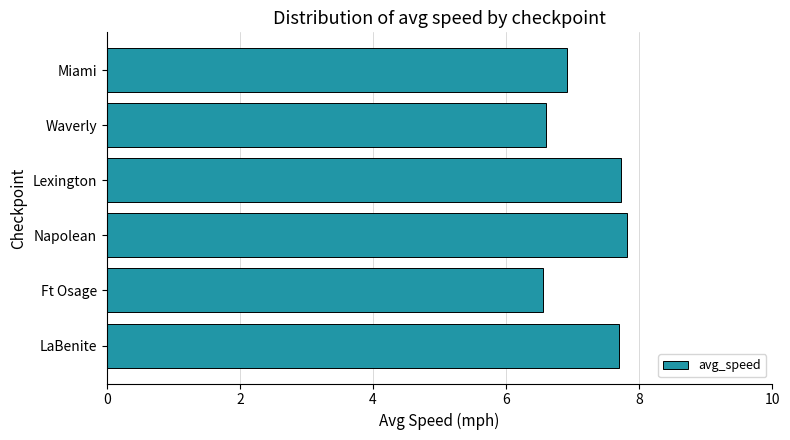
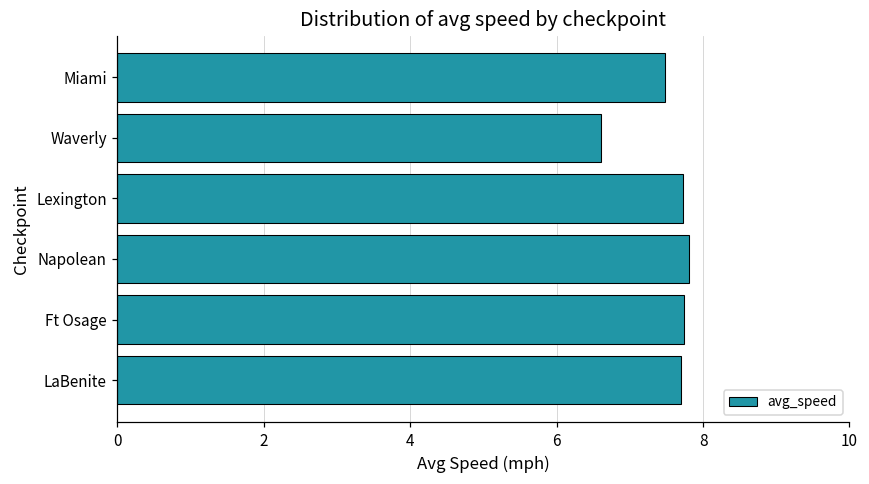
Miami: 6.9 -> 7.5
Ft Osage: 6.6 -> 7.7
